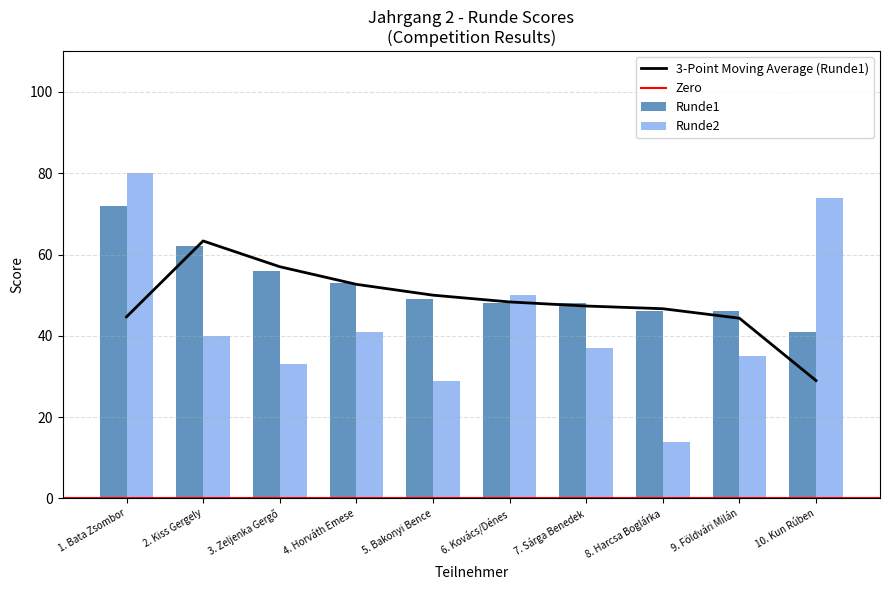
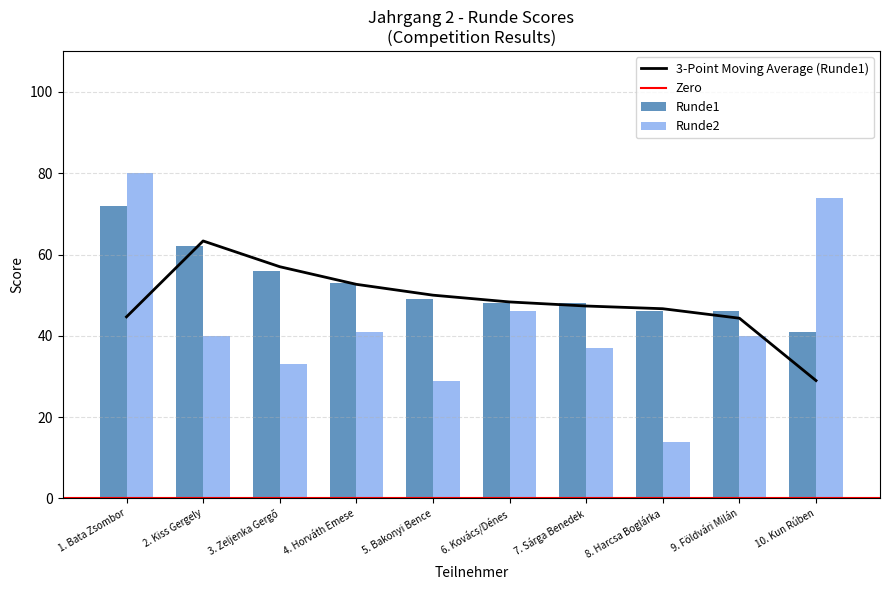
Runde2, 6. Kovács/Dénes: 50 -> 46
Runde2, 9. Földvári Milán: 35 -> 40
